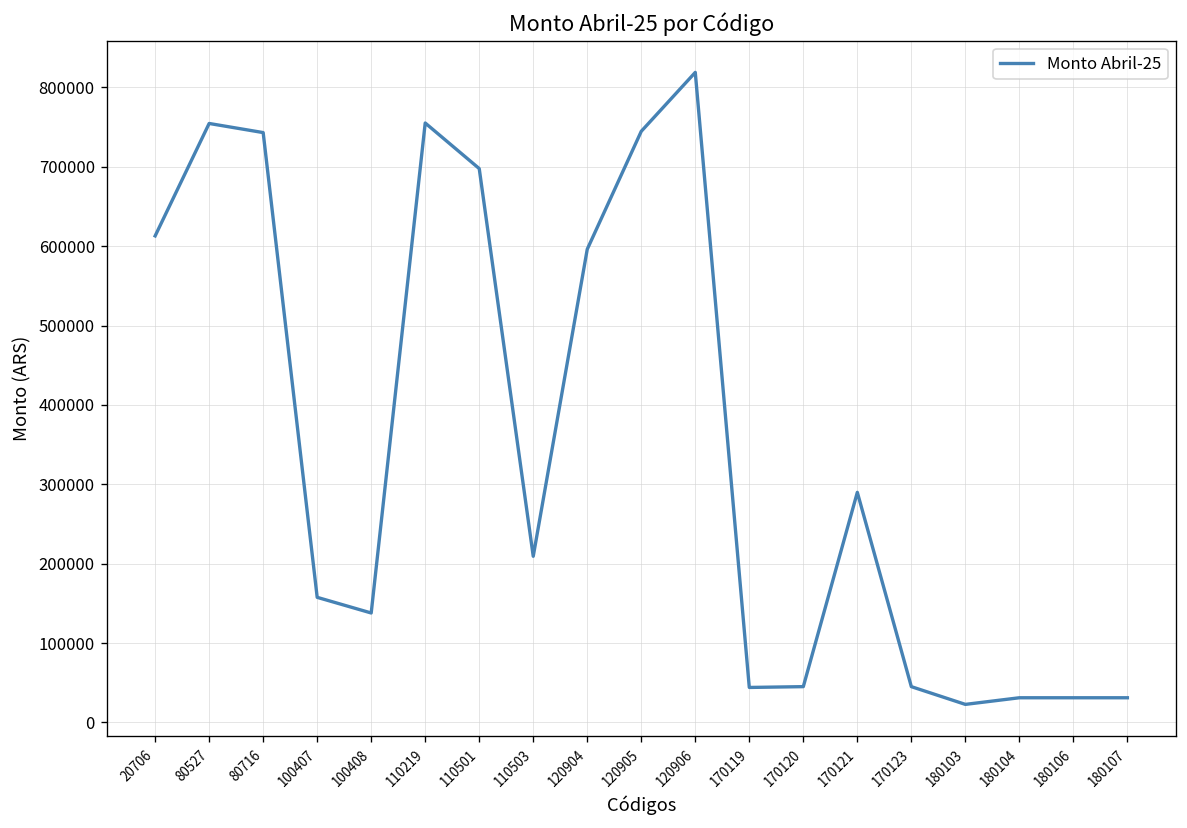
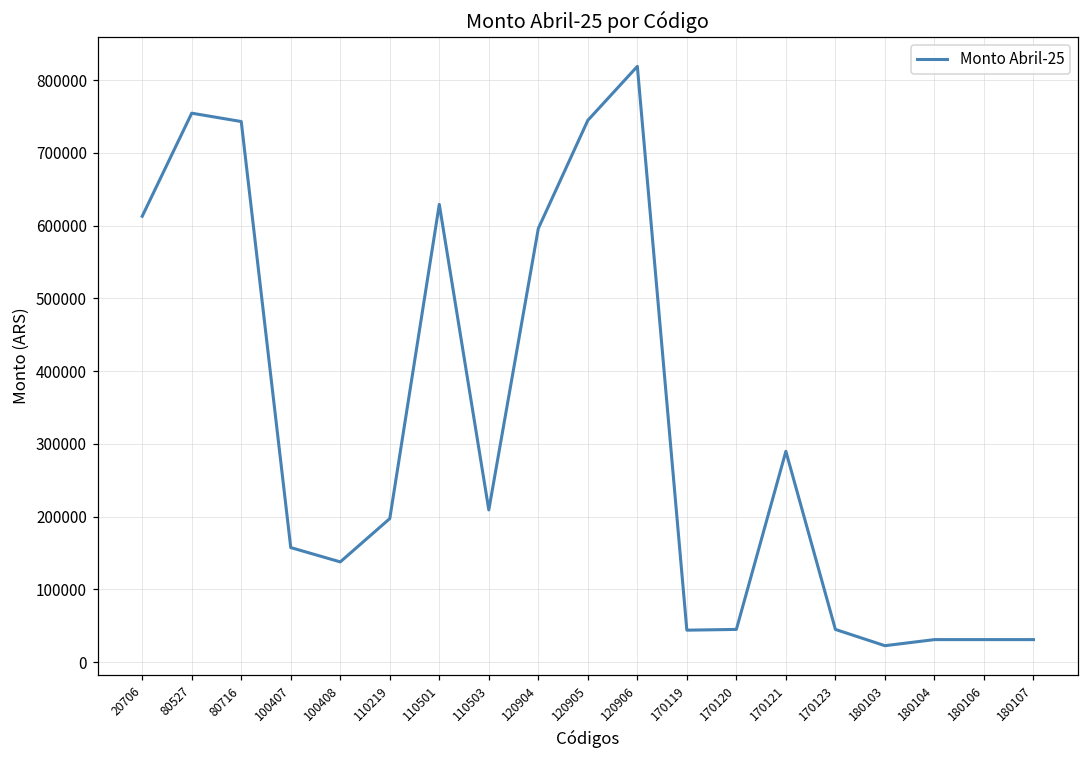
110219: 760000 -> 200000
110501: 700000 -> 630000
